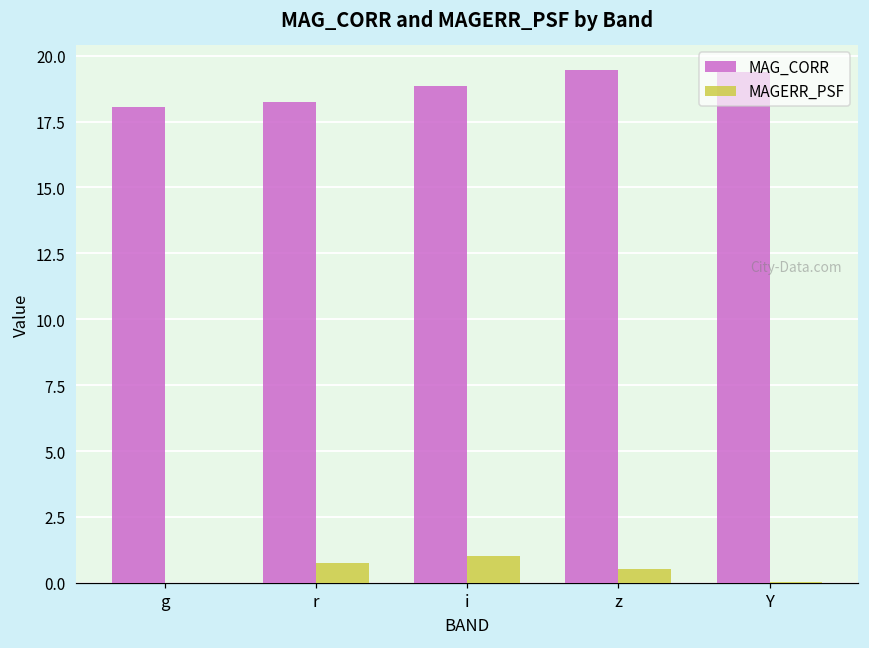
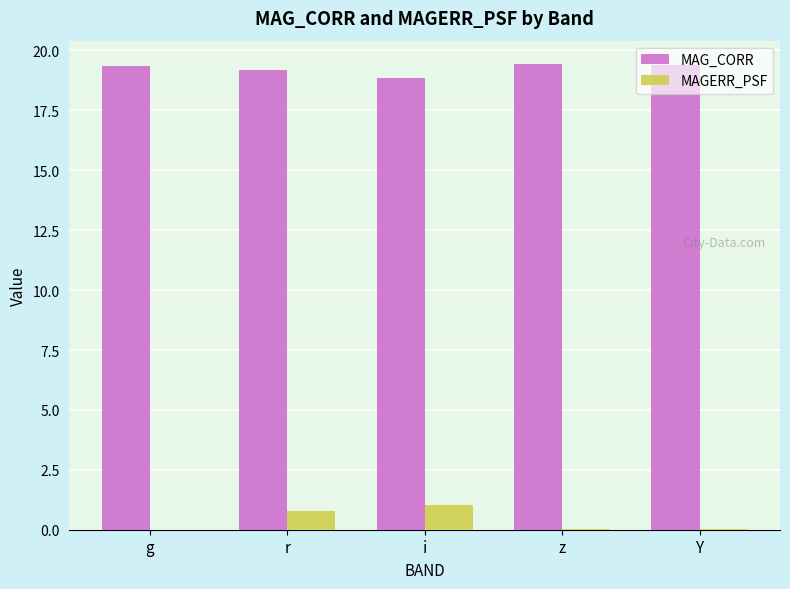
MAG_CORR, g: 18.1 -> 19.3
MAG_CORR, r: 18.3 -> 19.2
MAGERR_PSF, z: 0.5 -> 0.0
